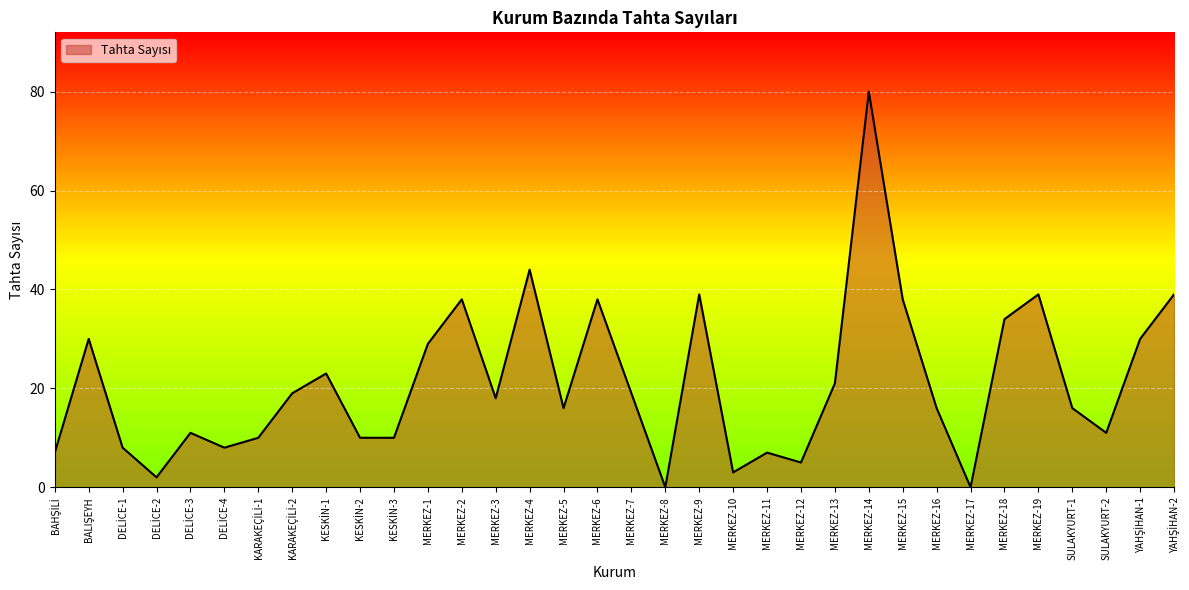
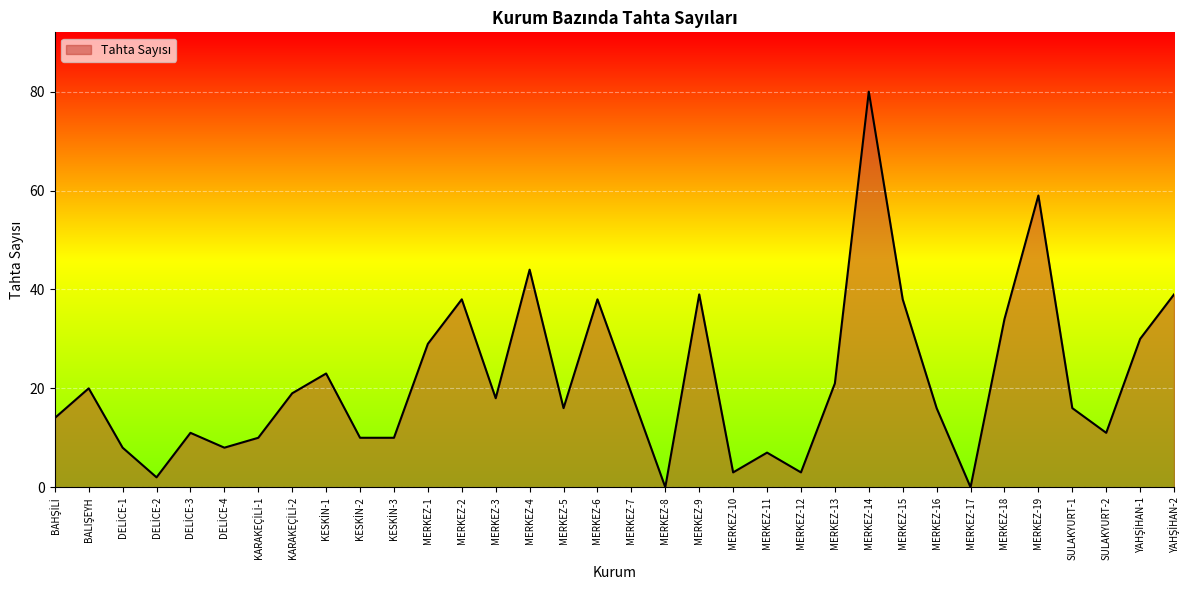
BAHŞİLİ: 7 -> 14
BALIŞEYH: 30 -> 20
MERKEZ-12: 5 -> 3
MERKEZ-19: 39 -> 59
